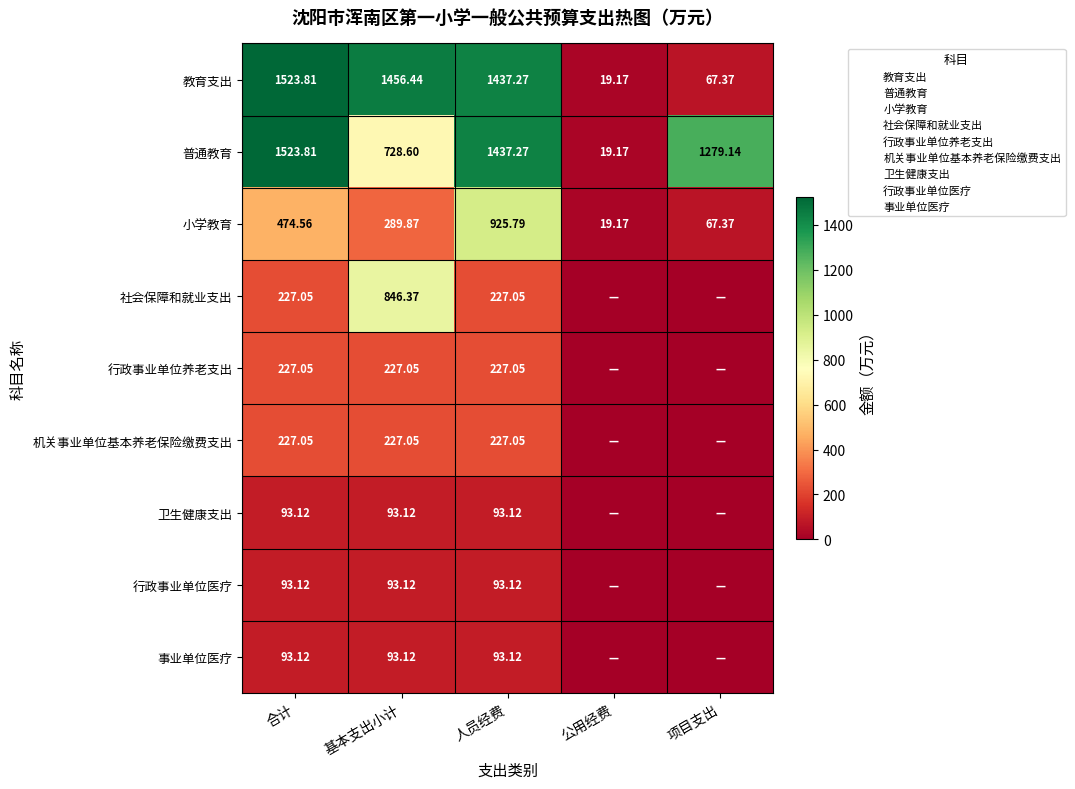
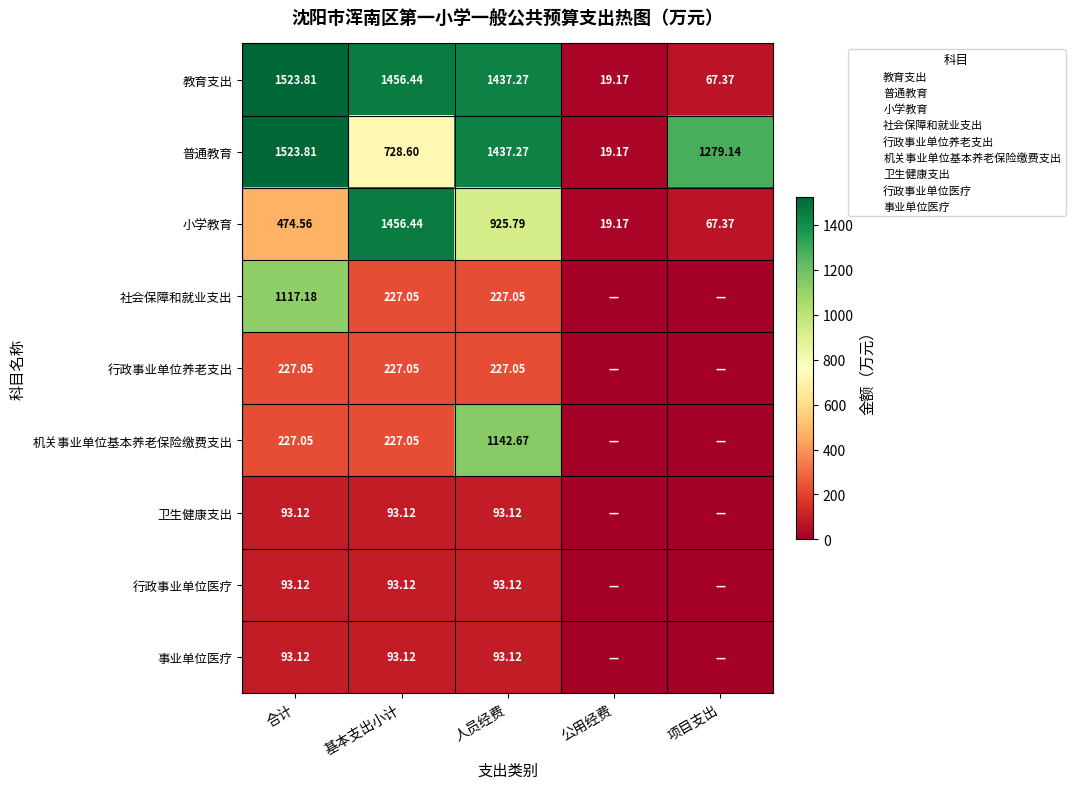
小学教育, 基本支出小计: 289.87 -> 1456.44
社会保障和就业支出, 合计: 227.05 -> 1117.18
社会保障和就业支出, 基本支出小计: 846.37 -> 227.05
机关事业单位基本养老保险缴费支出, 人员经费: 227.05 -> 1142.67
